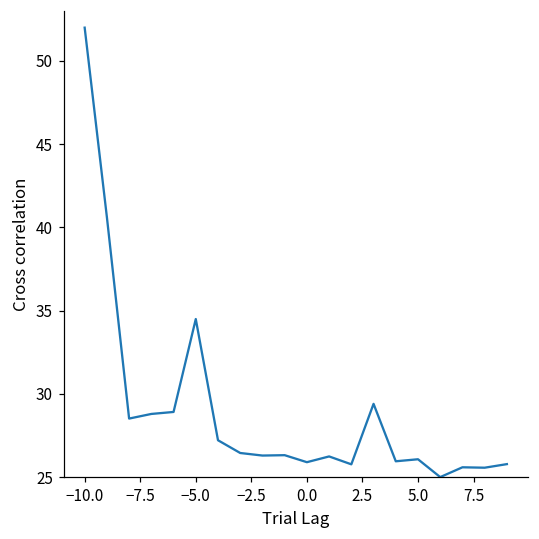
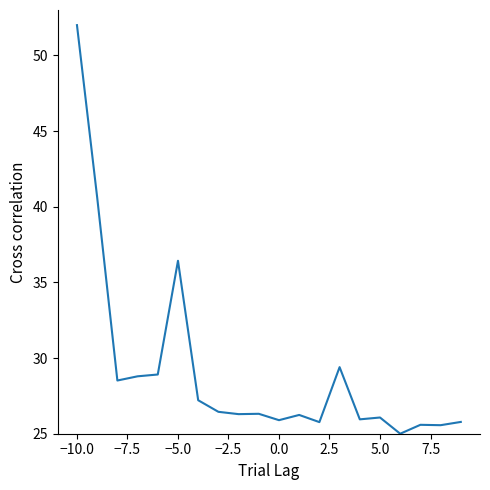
−5.0: 34.5 -> 36.4
